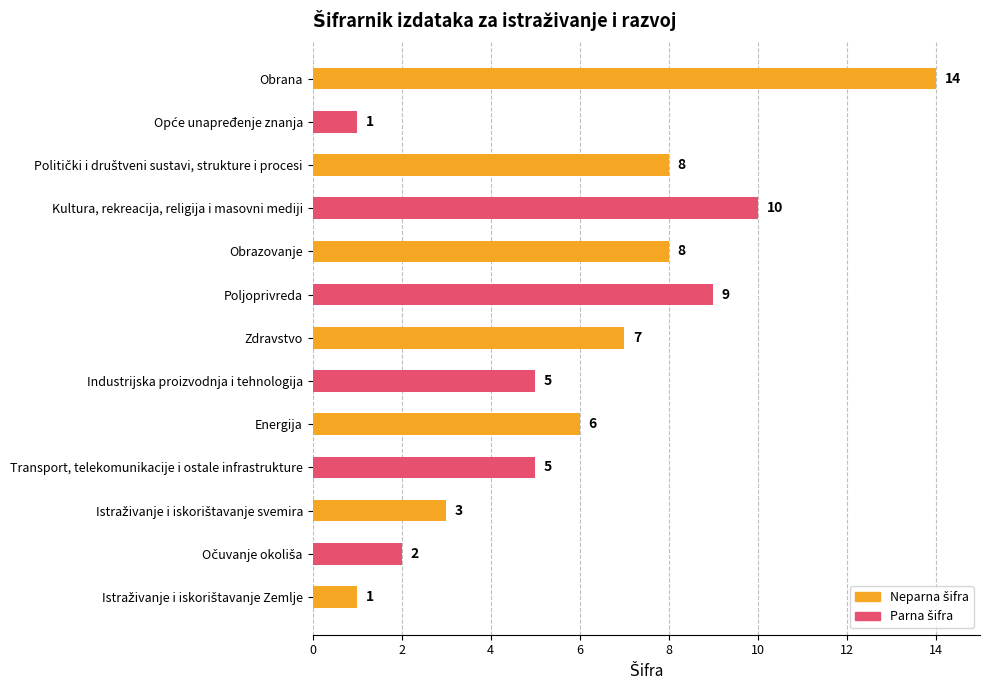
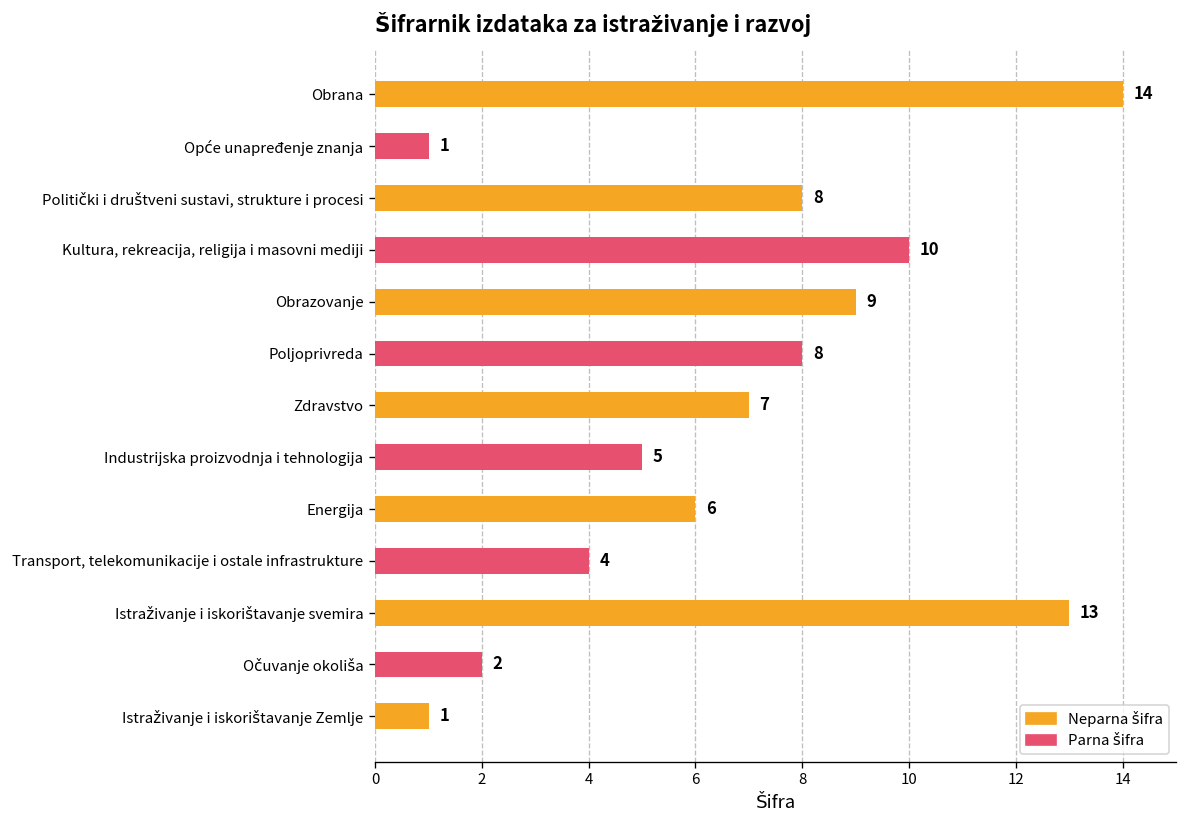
Obrazovanje: 8 -> 9
Poljoprivreda: 9 -> 8
Transport, telekomunikacije i ostale infrastrukture: 5 -> 4
Istraživanje i iskorištavanje svemira: 3 -> 13
